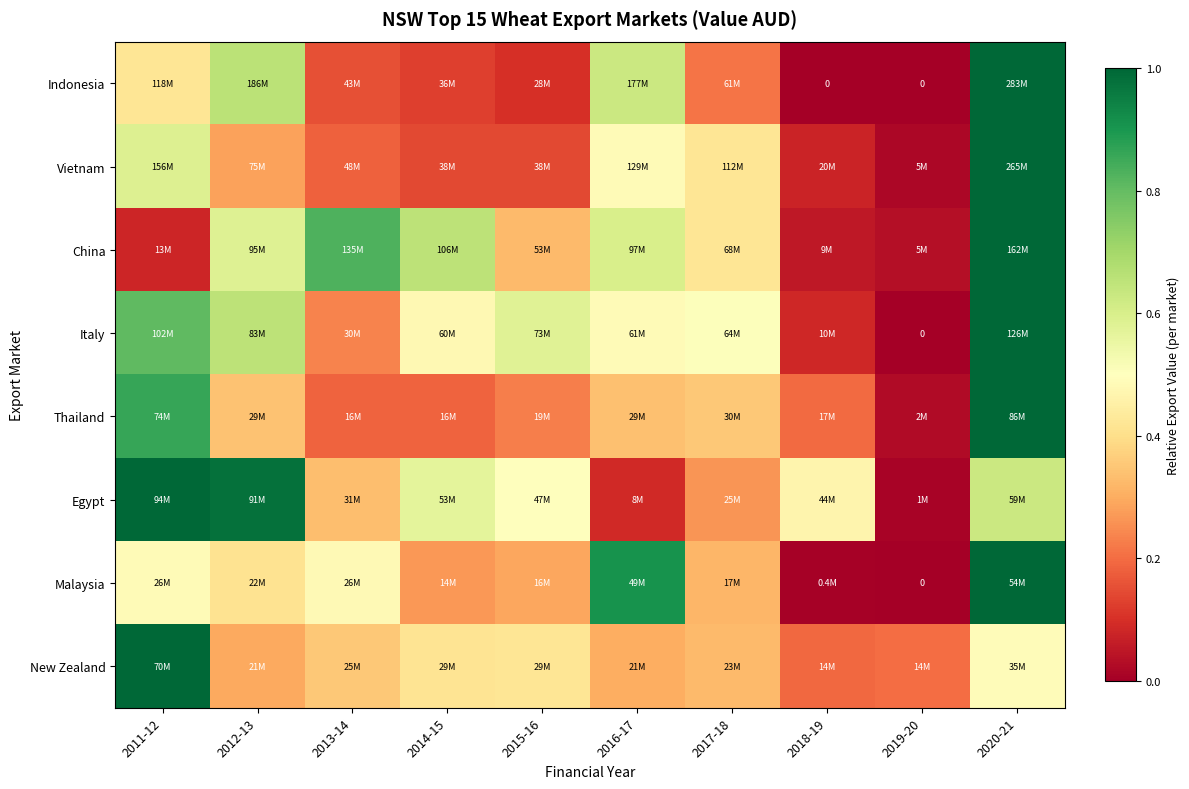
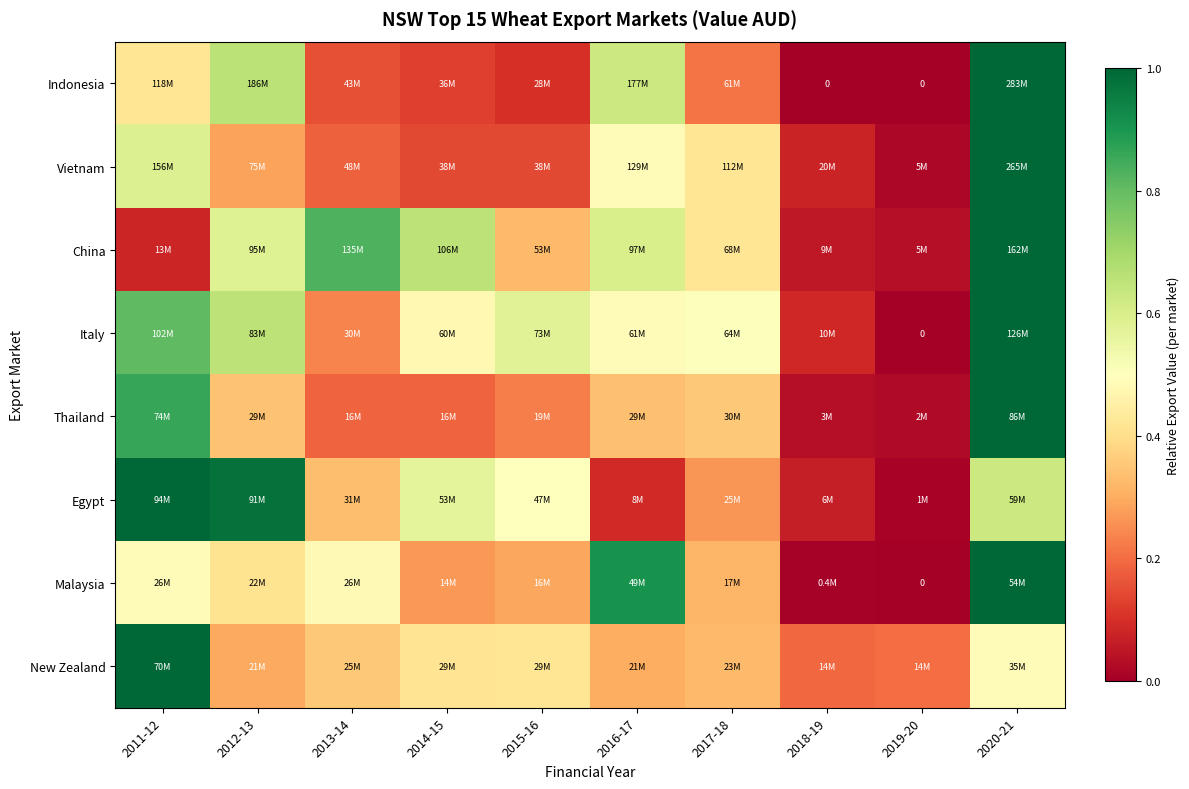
Thailand, 2018-19: 17M -> 3M
Egypt, 2018-19: 44M -> 6M
